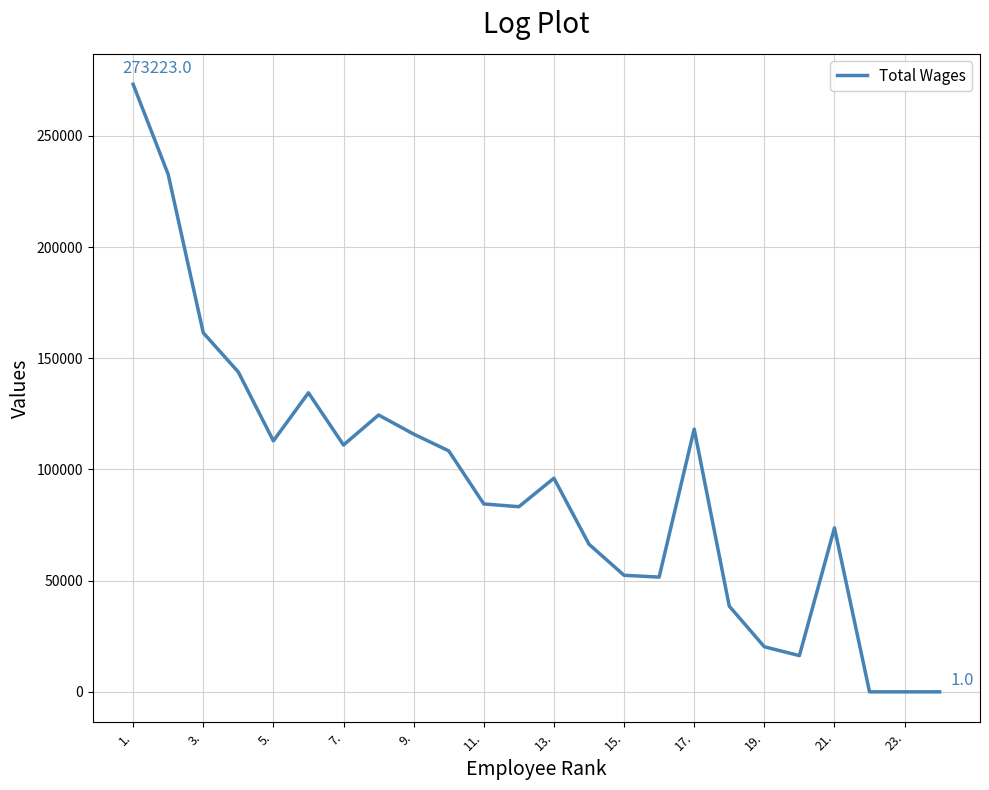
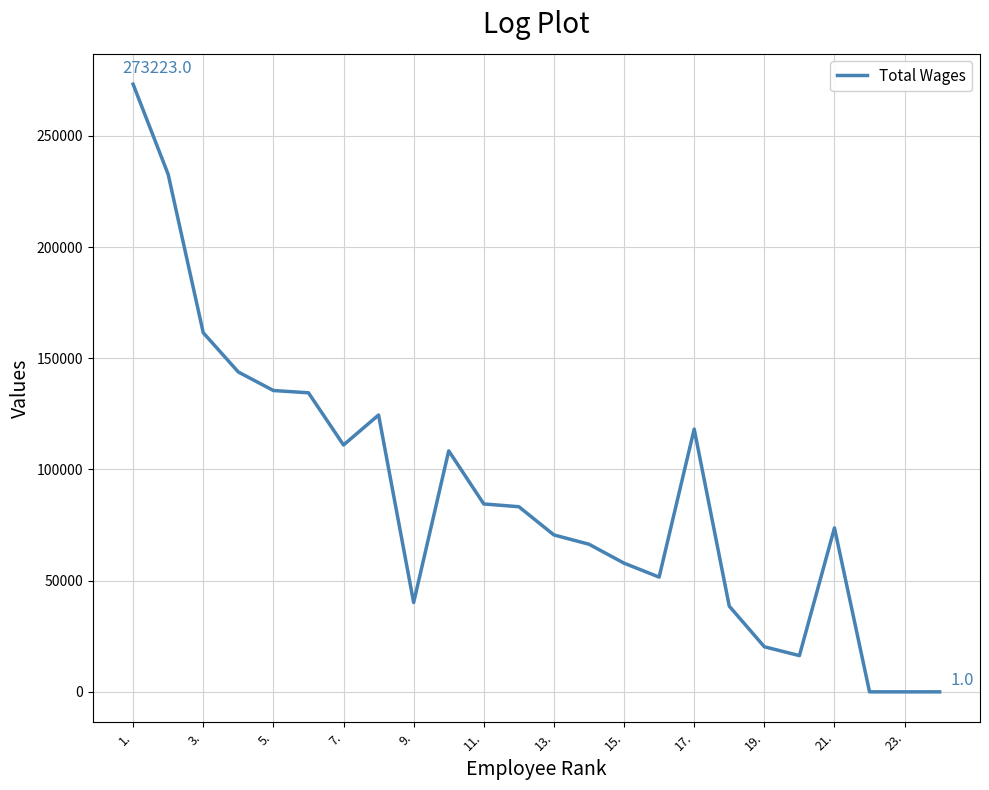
5.: 113000 -> 136000
9.: 116000 -> 40000
13.: 96000 -> 71000
15.: 52000 -> 58000
